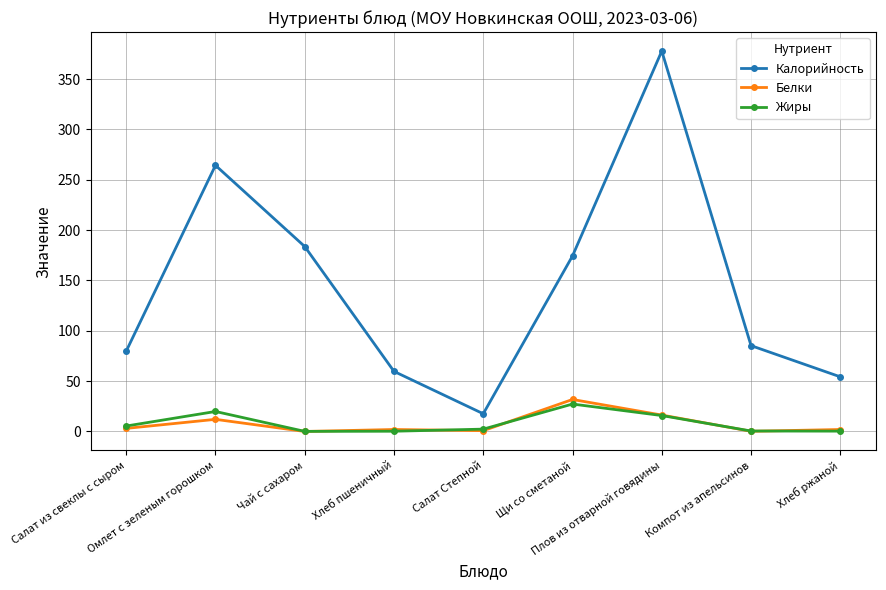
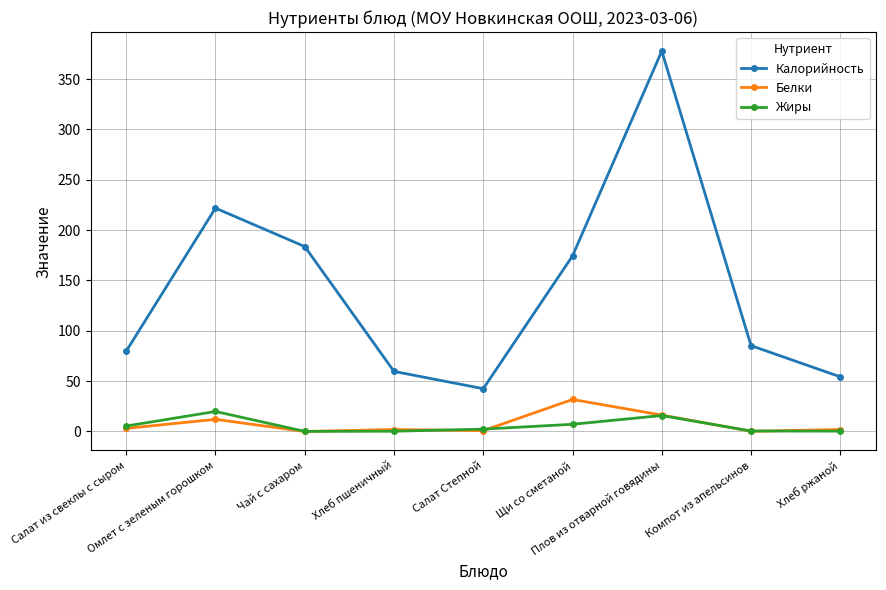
Калорийность, Омлет с зеленым горошком: 264 -> 222
Калорийность, Салат Степной: 18 -> 43
Жиры, Щи со сметаной: 27 -> 7
